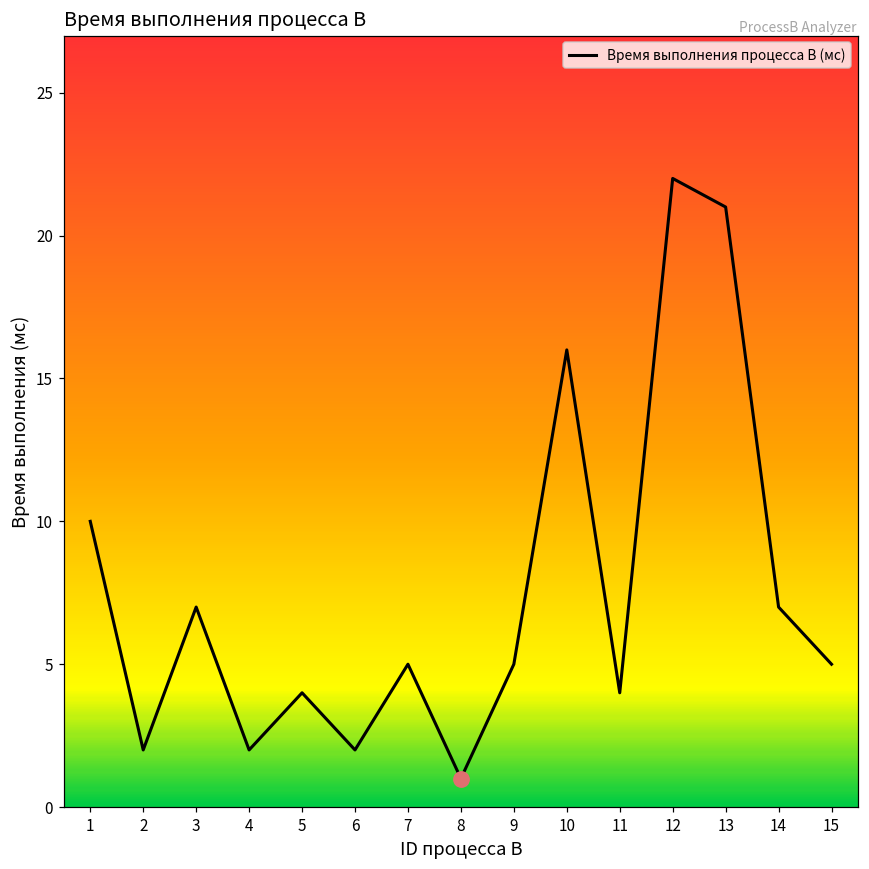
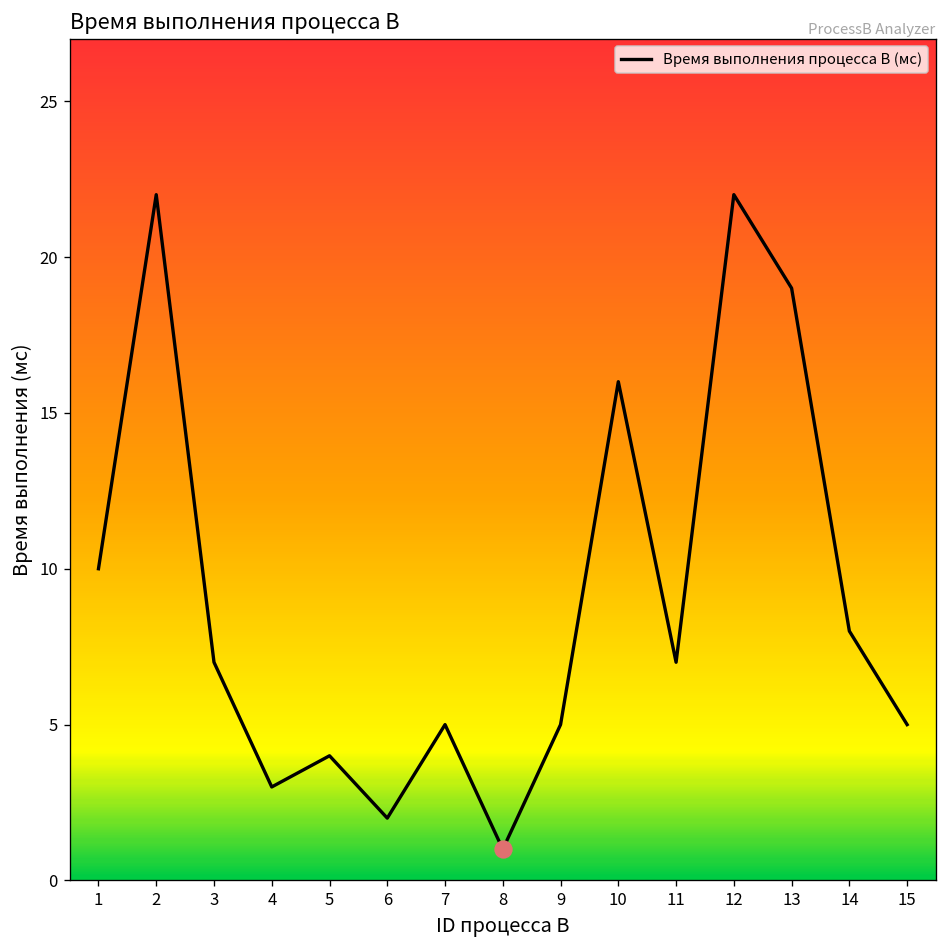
Время выполнения процесса B (мс), 2: 2 -> 22
Время выполнения процесса B (мс), 4: 2 -> 3
Время выполнения процесса B (мс), 11: 4 -> 7
Время выполнения процесса B (мс), 13: 21 -> 19
Время выполнения процесса B (мс), 14: 7 -> 8
